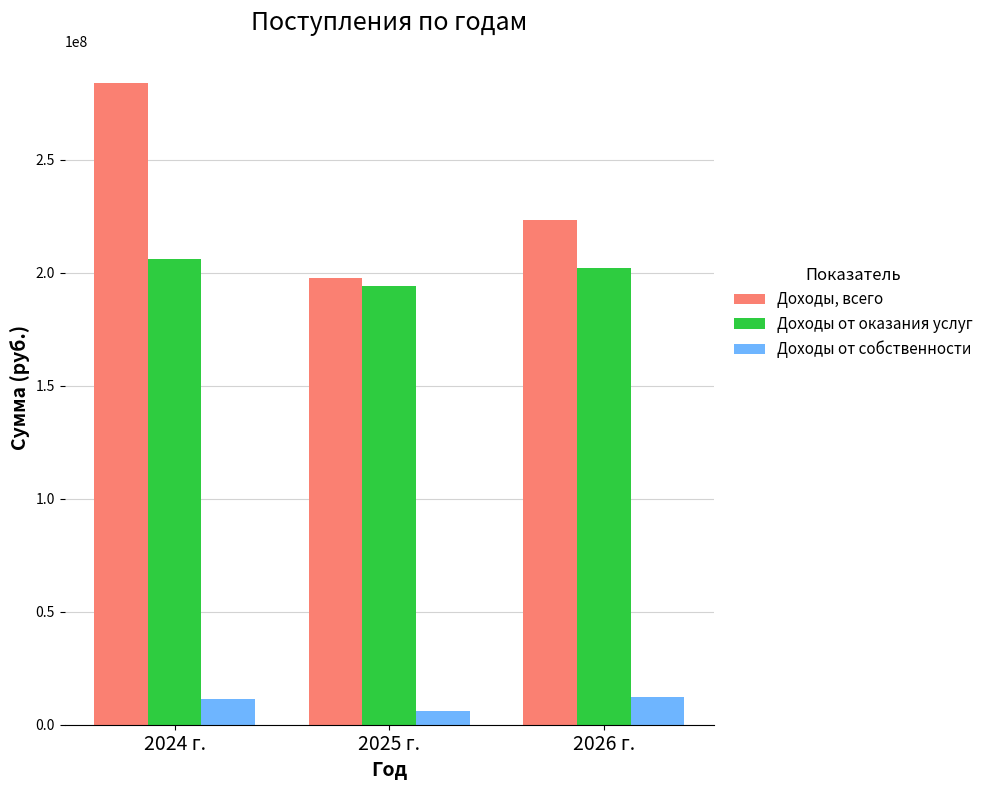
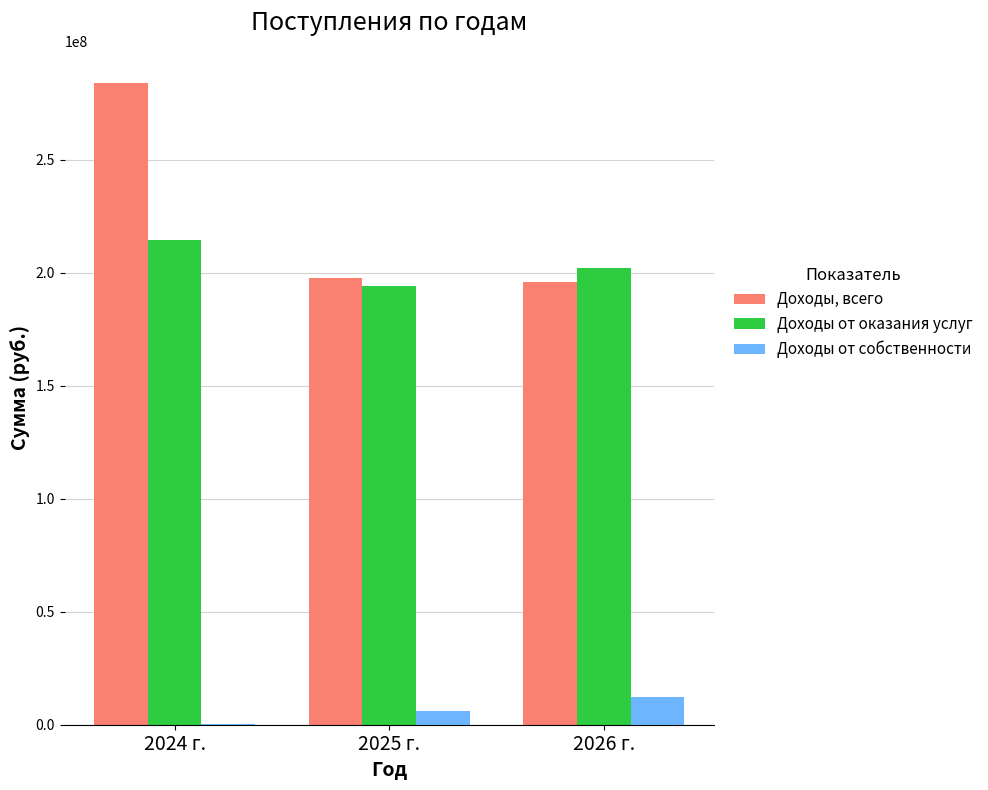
Доходы от оказания услуг, 2024 г.: 206000000 -> 214000000
Доходы от собственности, 2024 г.: 11000000 -> 0
Доходы, всего, 2026 г.: 223000000 -> 196000000
